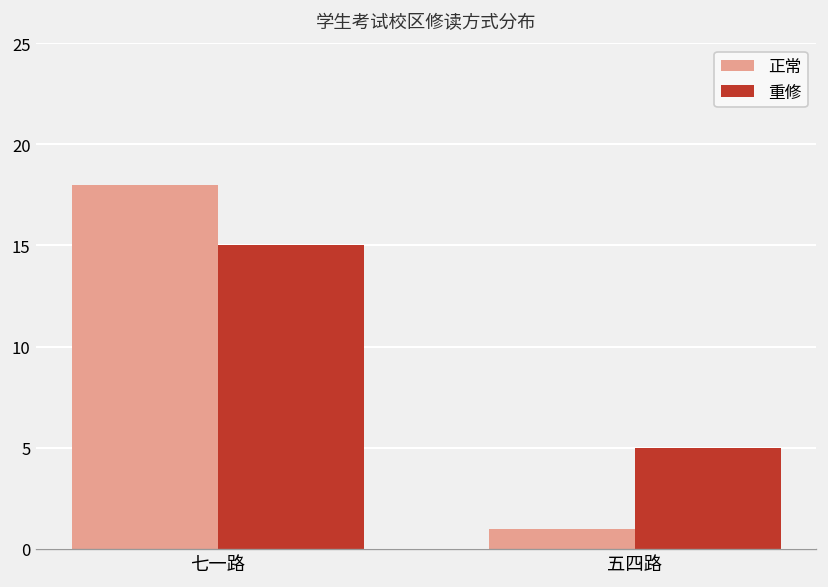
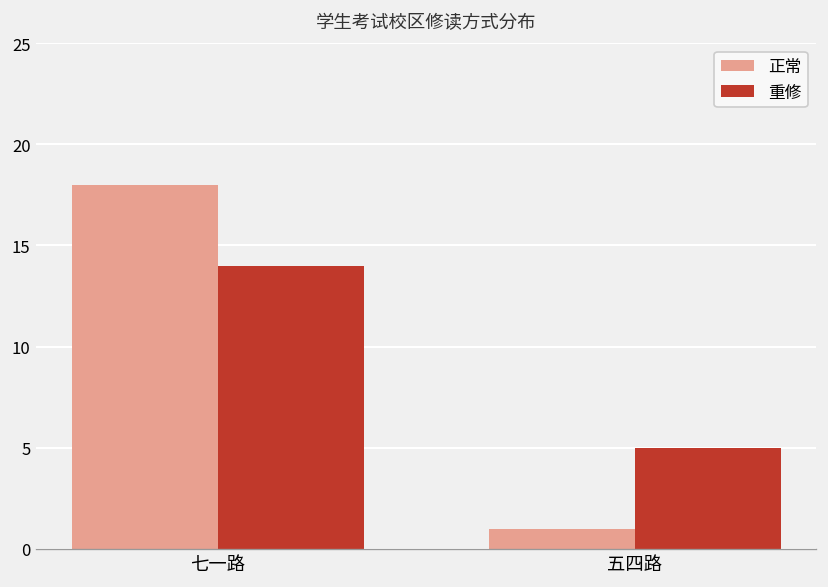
重修, 七一路: 15 -> 14
